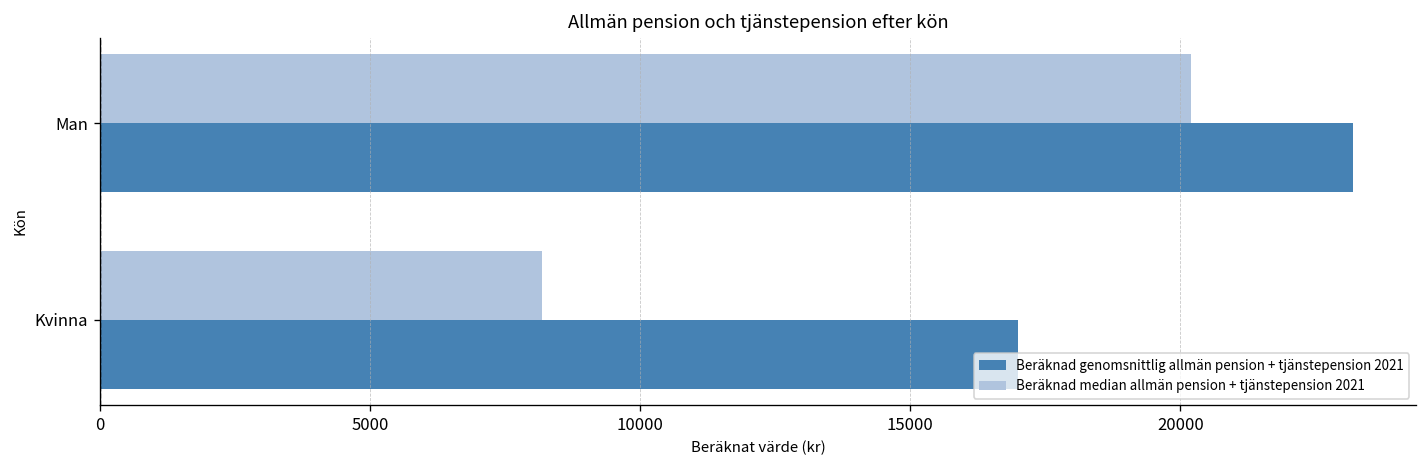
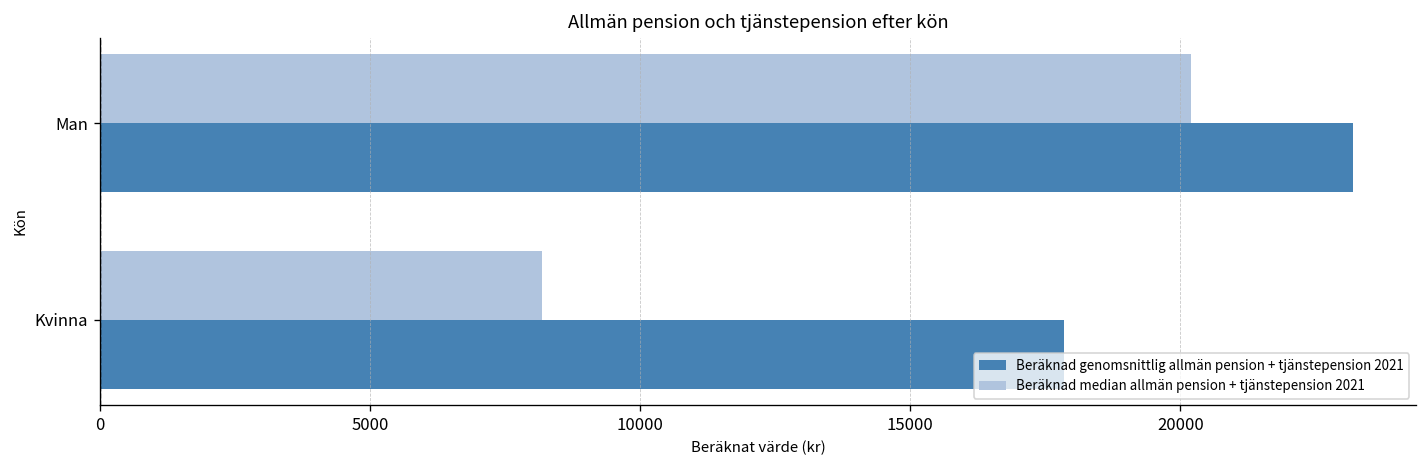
Beräknad genomsnittlig allmän pension + tjänstepension 2021, Kvinna: 17000 -> 17800
